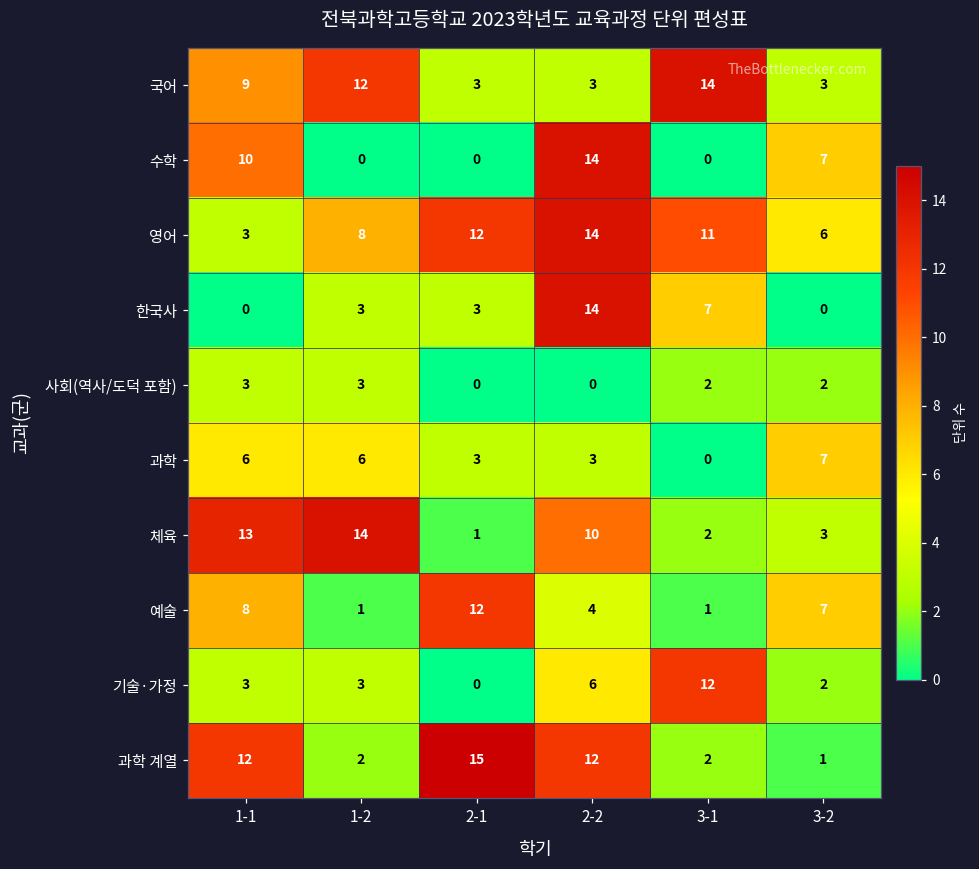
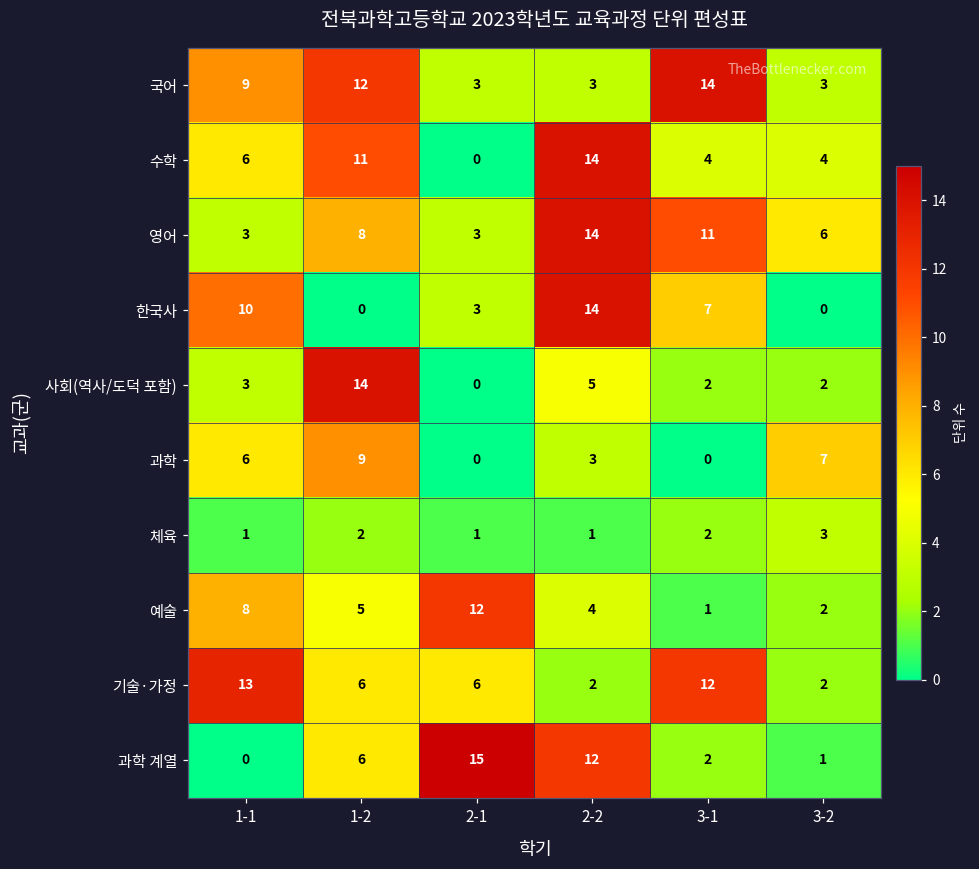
수학, 1-1: 10 -> 6
수학, 1-2: 0 -> 11
수학, 3-1: 0 -> 4
수학, 3-2: 7 -> 4
영어, 2-1: 12 -> 3
한국사, 1-1: 0 -> 10
한국사, 1-2: 3 -> 0
사회(역사/도덕 포함), 1-2: 3 -> 14
사회(역사/도덕 포함), 2-2: 0 -> 5
과학, 1-2: 6 -> 9
과학, 2-1: 3 -> 0
체육, 1-1: 13 -> 1
체육, 1-2: 14 -> 2
체육, 2-2: 10 -> 1
예술, 1-2: 1 -> 5
예술, 3-2: 7 -> 2
기술·가정, 1-1: 3 -> 13
기술·가정, 1-2: 3 -> 6
기술·가정, 2-1: 0 -> 6
기술·가정, 2-2: 6 -> 2
과학 계열, 1-1: 12 -> 0
과학 계열, 1-2: 2 -> 6
